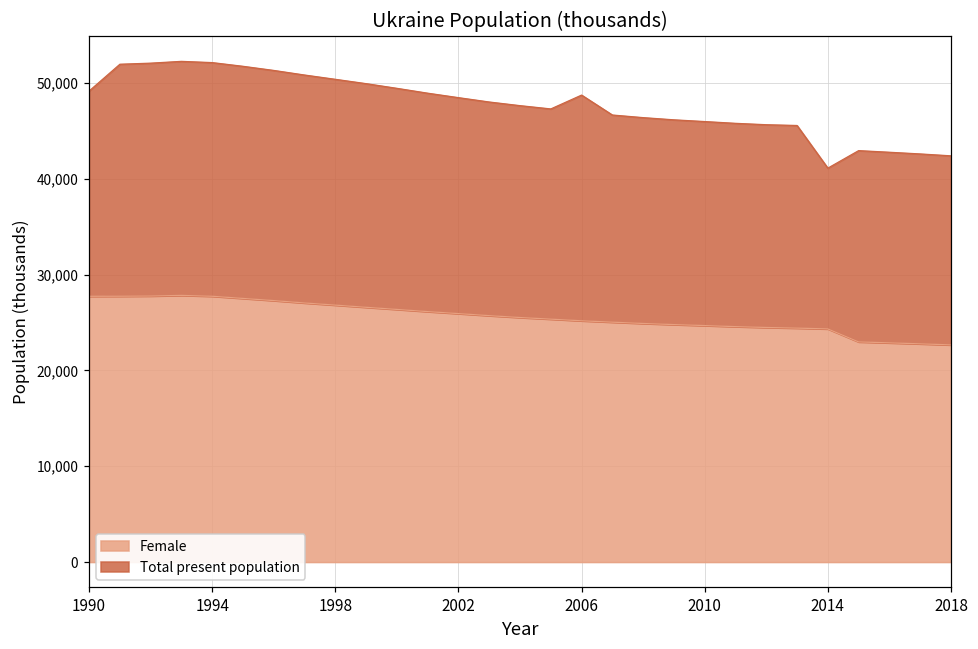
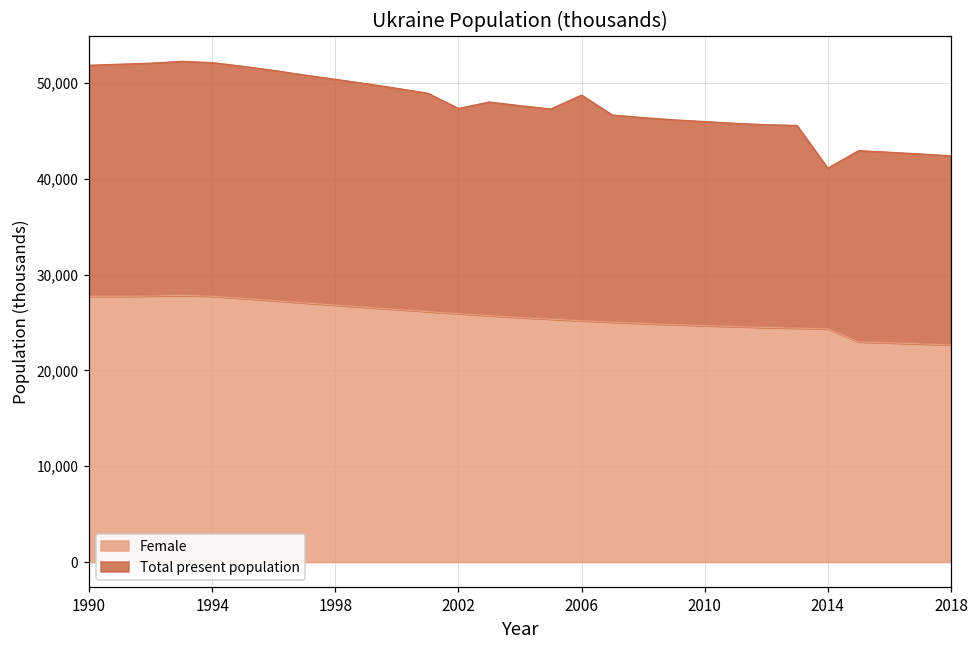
Total present population, 1990: 49,000 -> 52,000
Total present population, 2002: 48,000 -> 47,000
